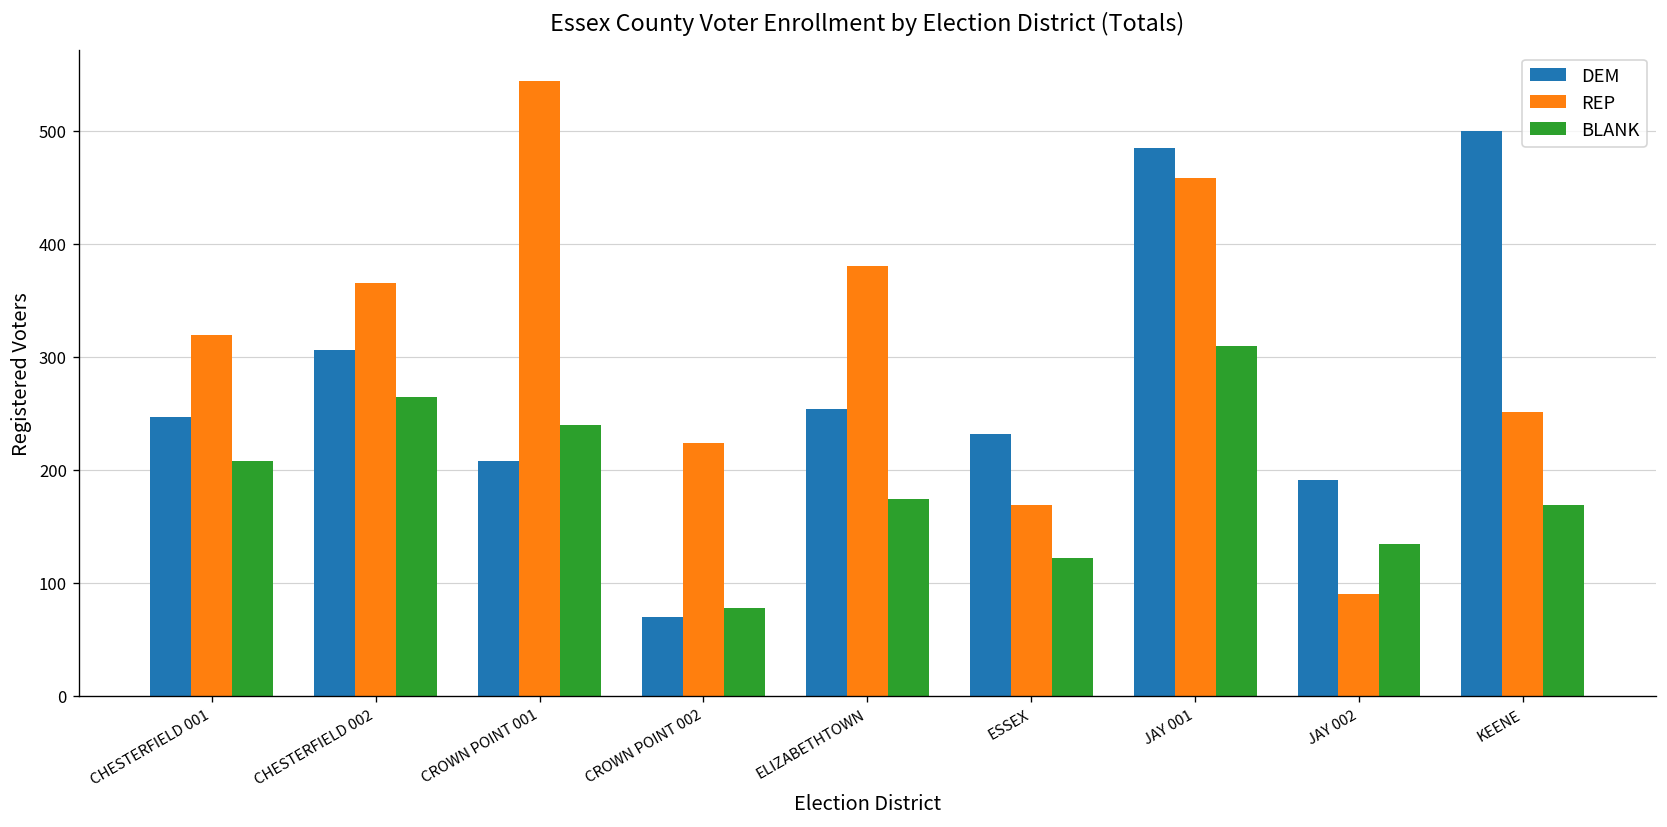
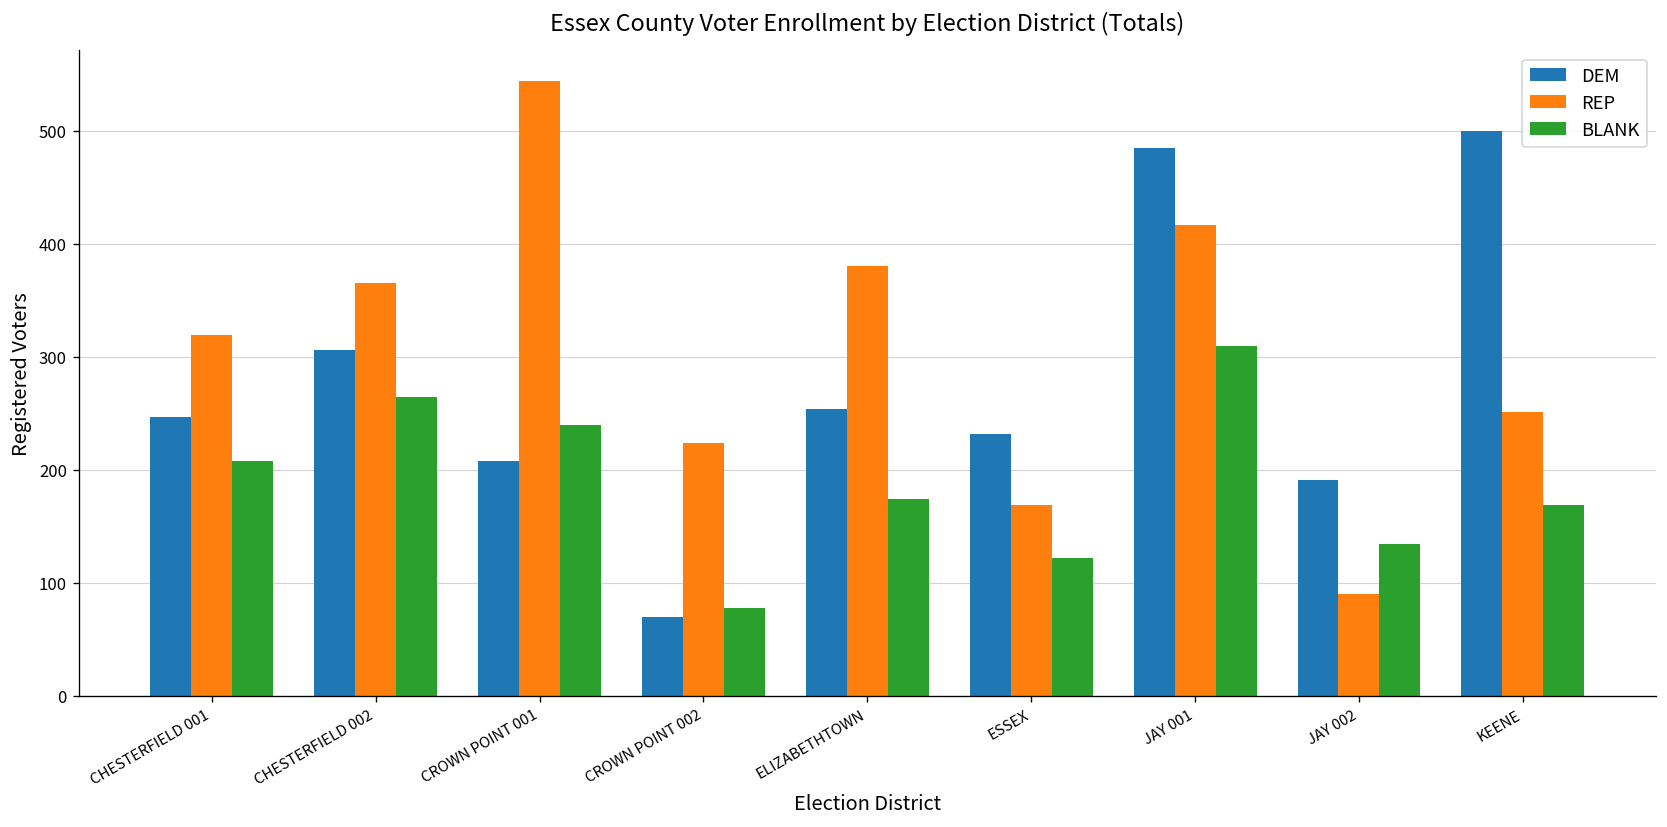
REP, JAY 001: 460 -> 420
